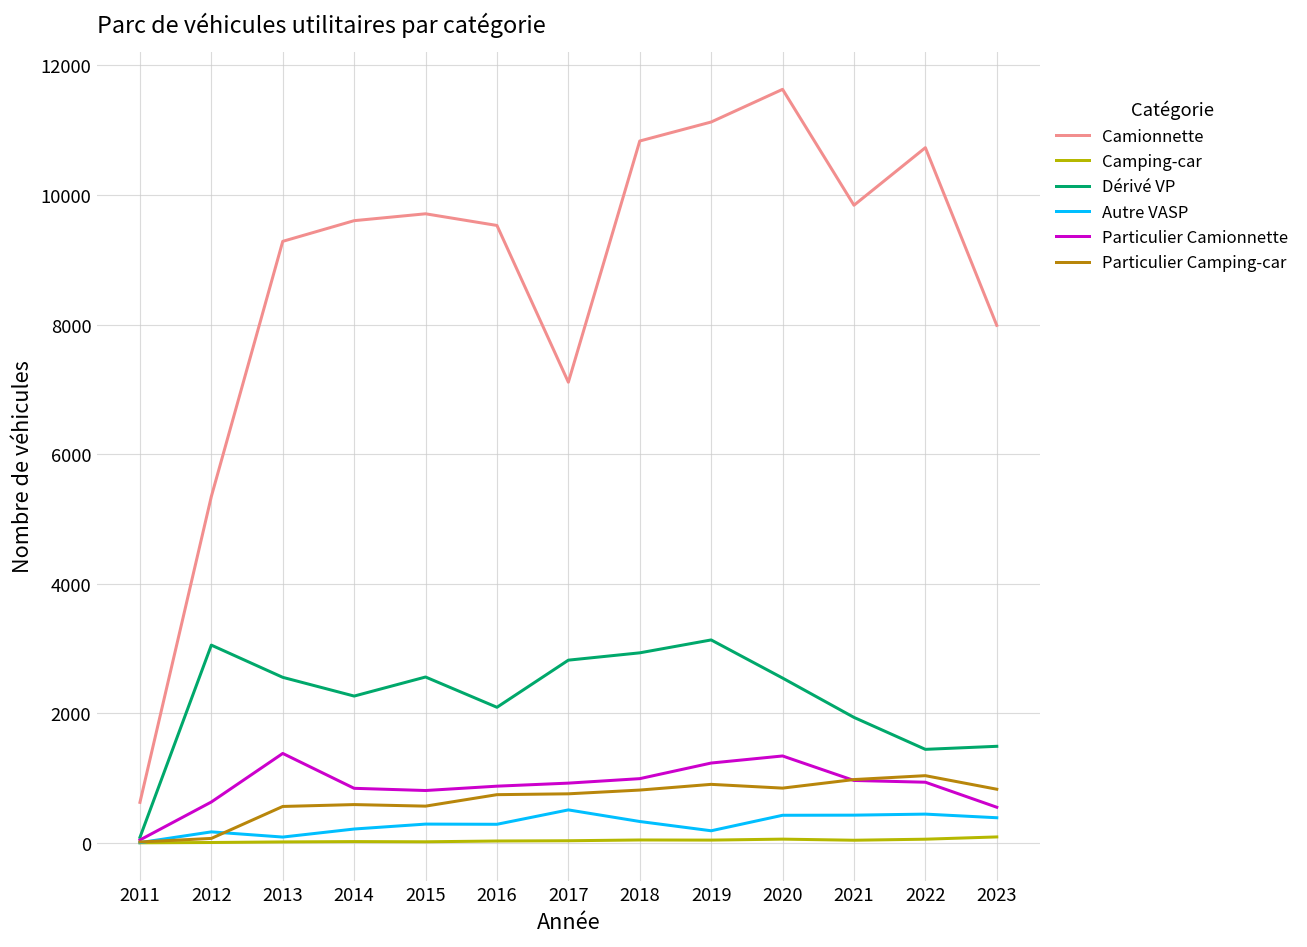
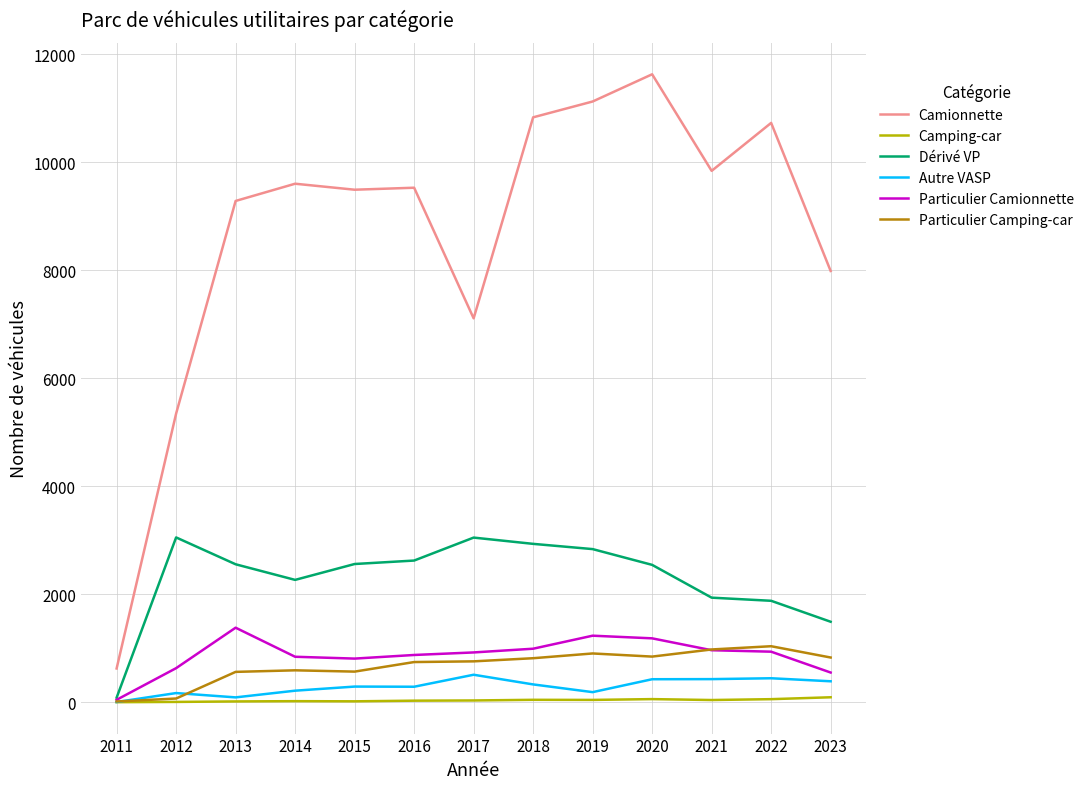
Camionnette, 2015: 9700 -> 9500
Dérivé VP, 2016: 2100 -> 2600
Dérivé VP, 2017: 2800 -> 3100
Dérivé VP, 2019: 3100 -> 2800
Particulier Camionnette, 2020: 1300 -> 1200
Dérivé VP, 2022: 1400 -> 1900
